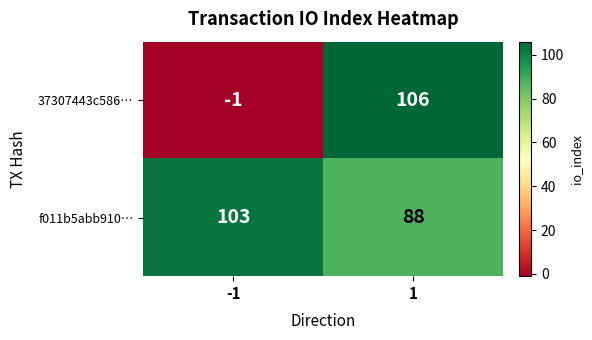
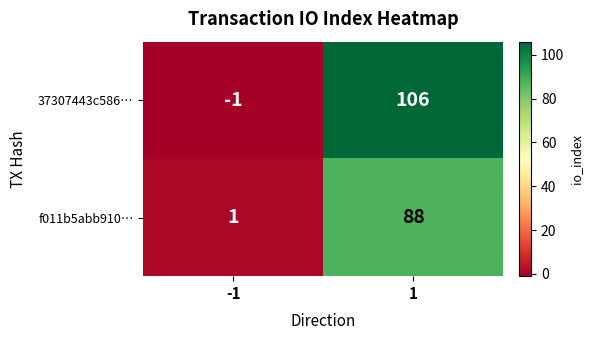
f011b5abb910…, -1: 103 -> 1
